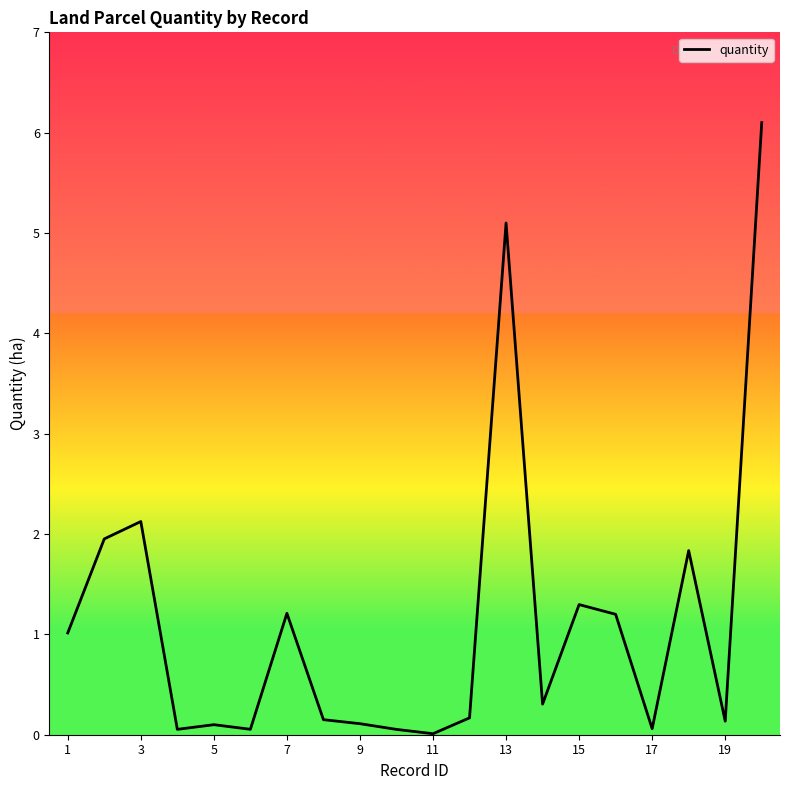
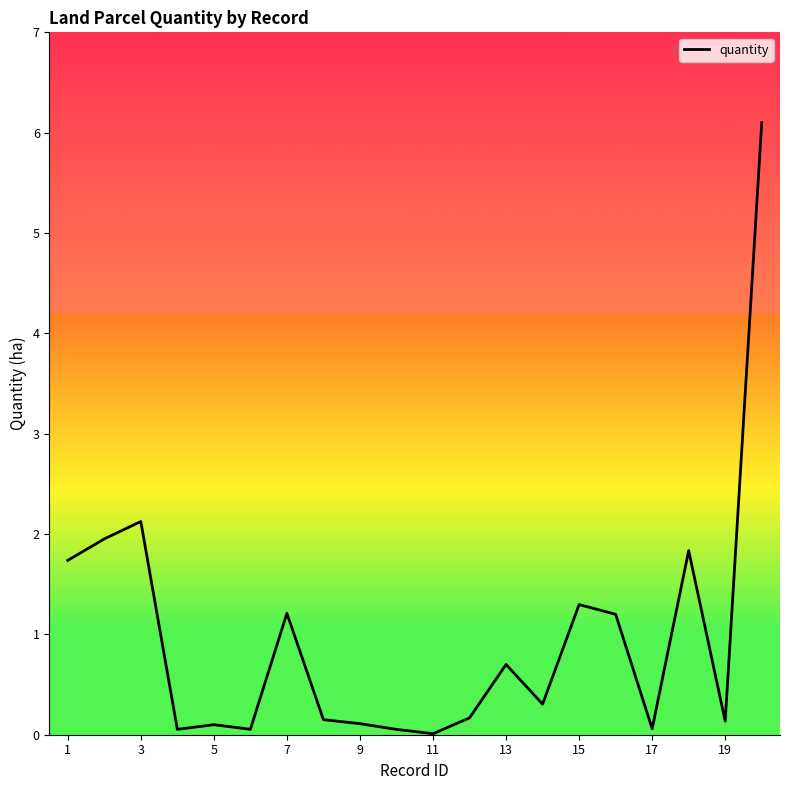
1: 1.01 -> 1.74
13: 5.1 -> 0.7
